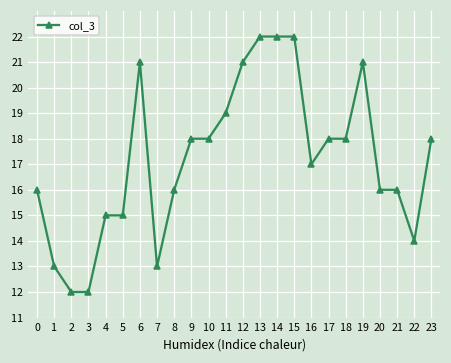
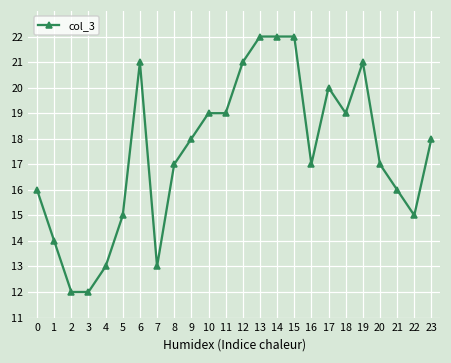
1: 13 -> 14
4: 15 -> 13
8: 16 -> 17
10: 18 -> 19
17: 18 -> 20
18: 18 -> 19
20: 16 -> 17
22: 14 -> 15
